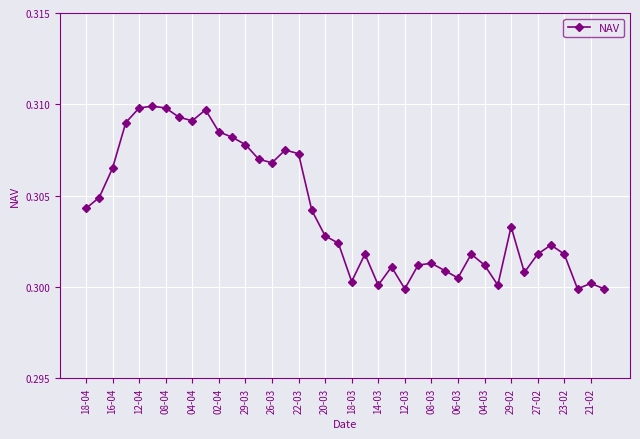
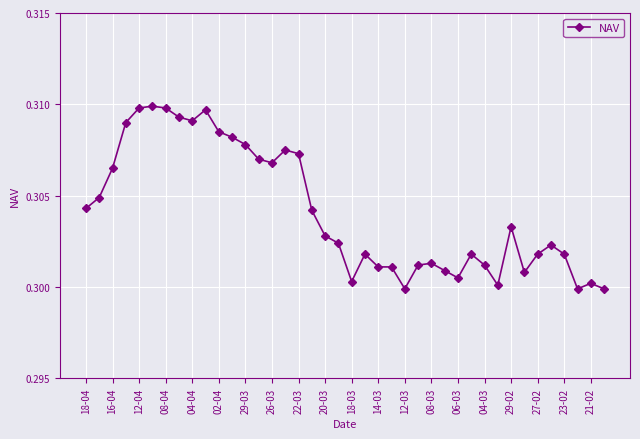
14-03: 0.3001 -> 0.3011
